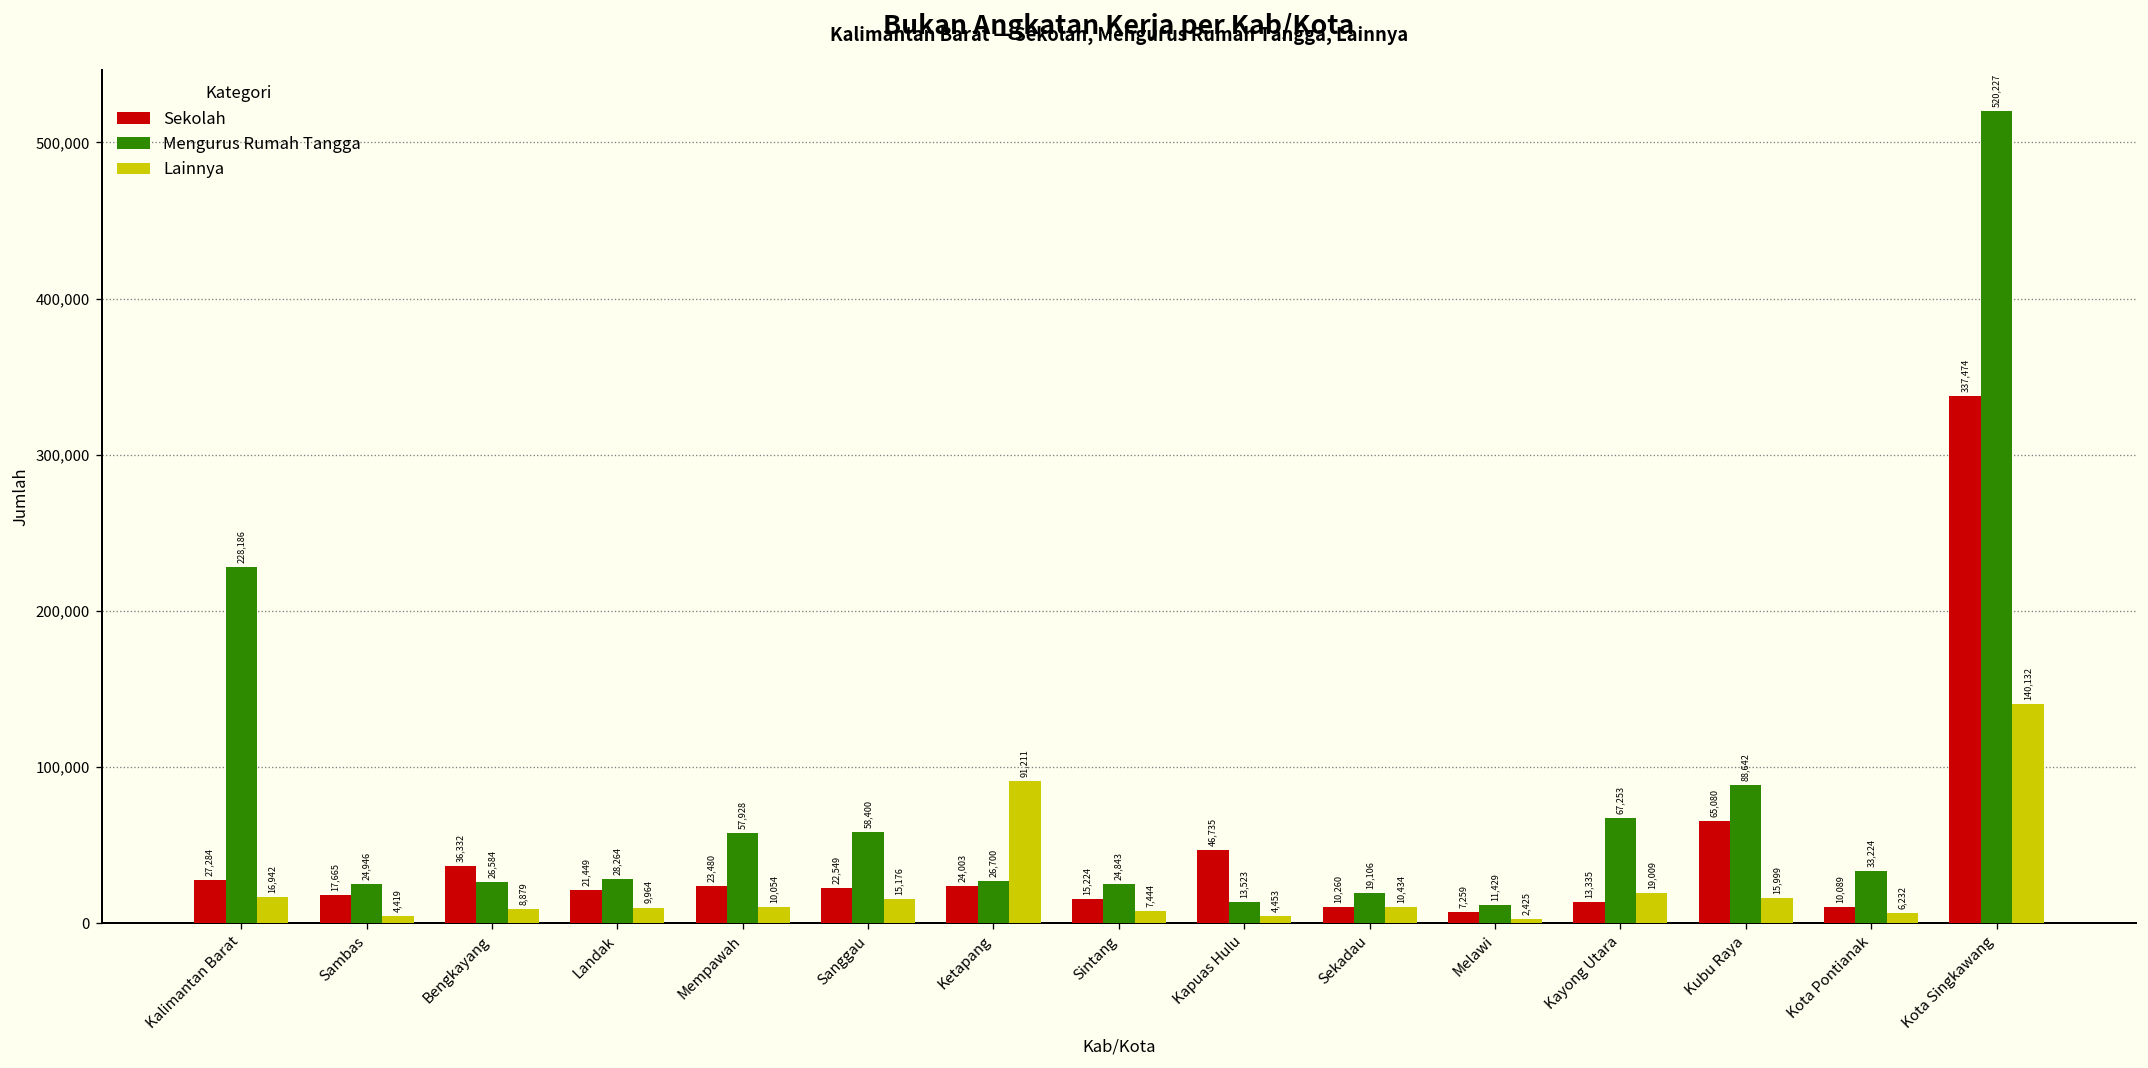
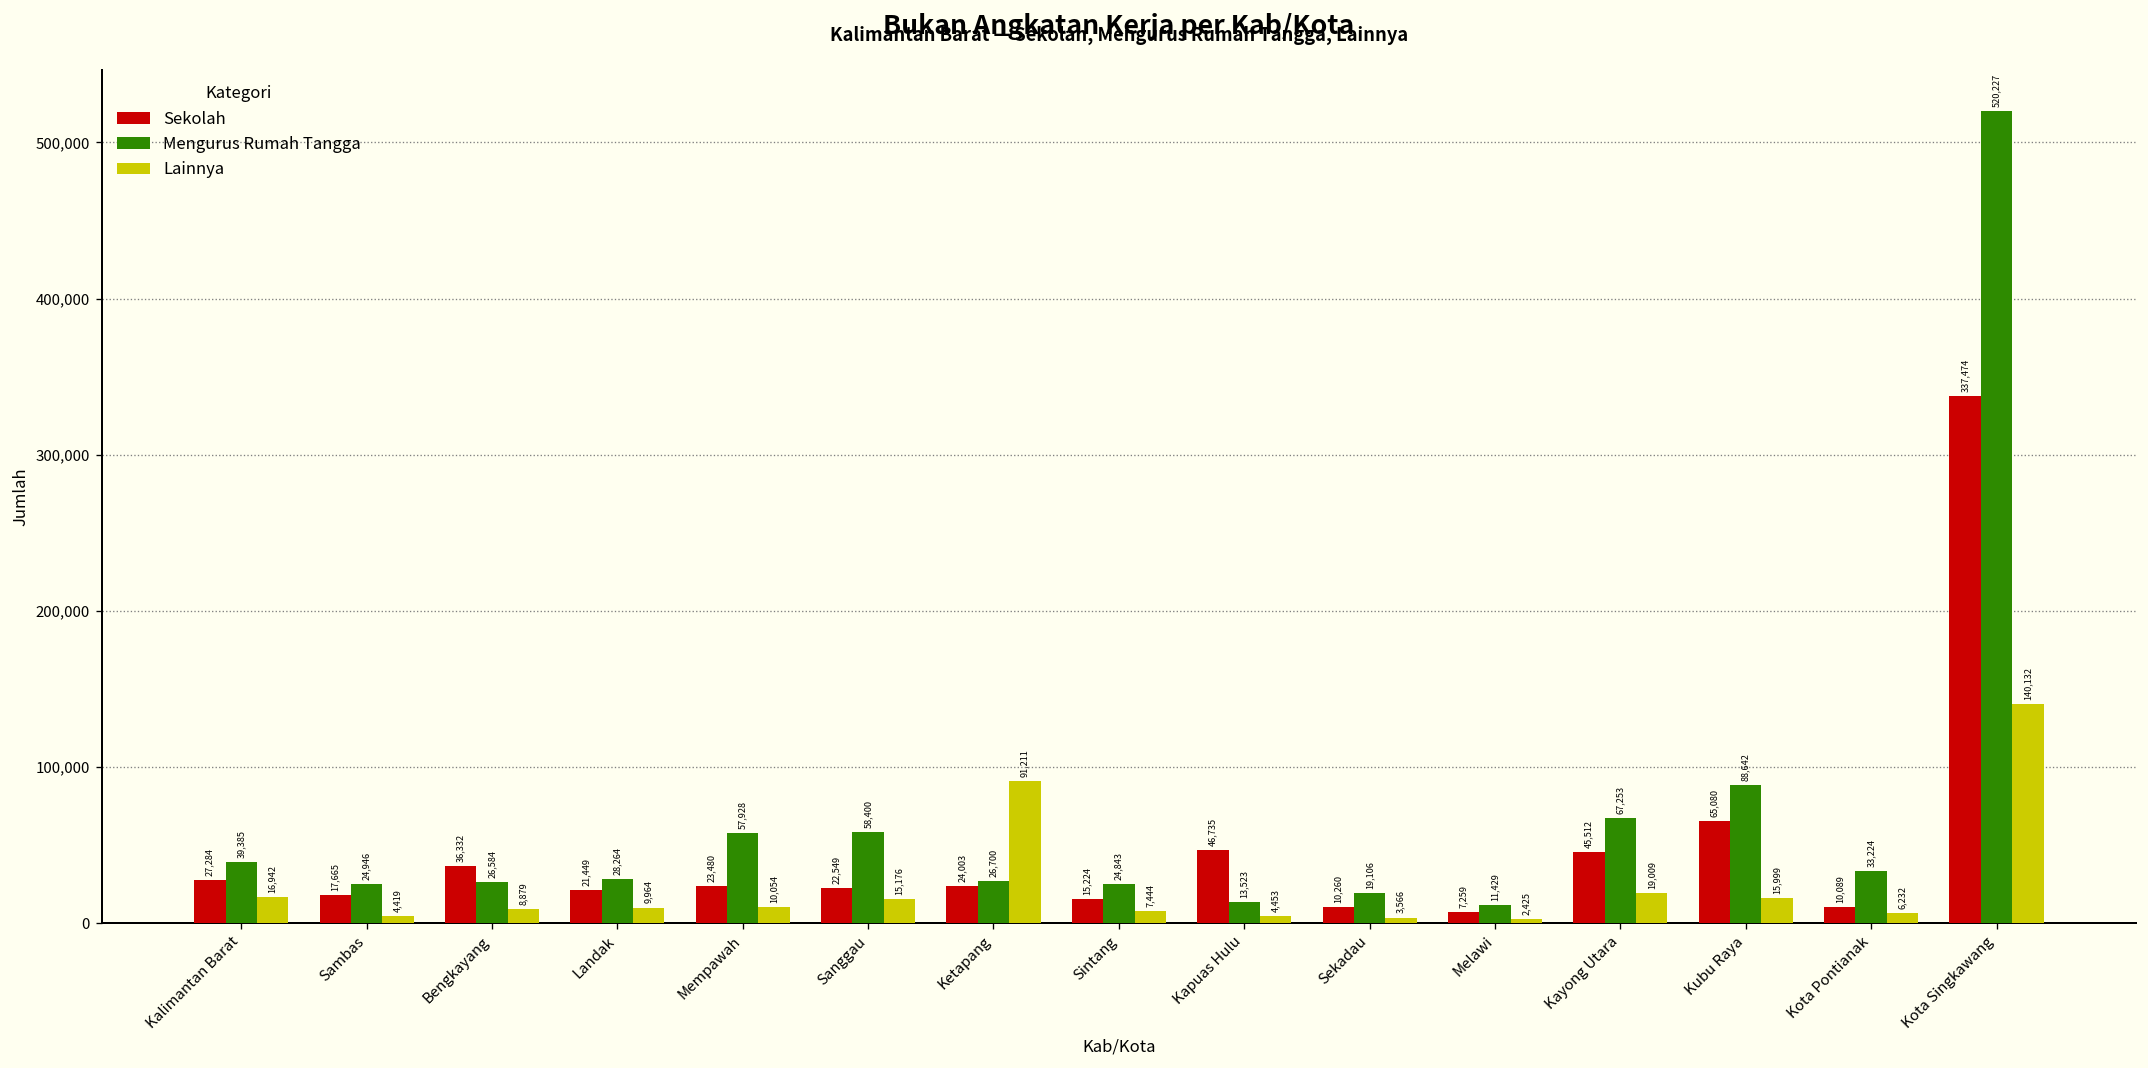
Mengurus Rumah Tangga, Kalimantan Barat: 228,186 -> 39,385
Lainnya, Sekadau: 10,434 -> 3,566
Sekolah, Kayong Utara: 13,335 -> 45,512
